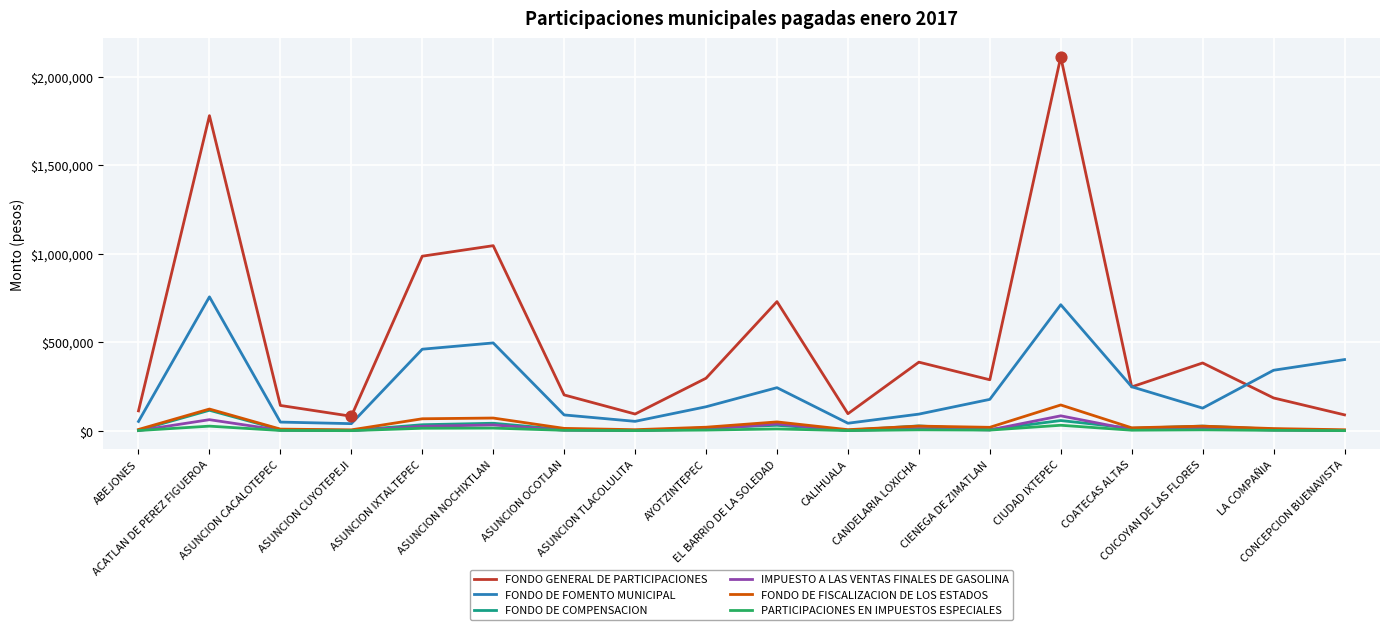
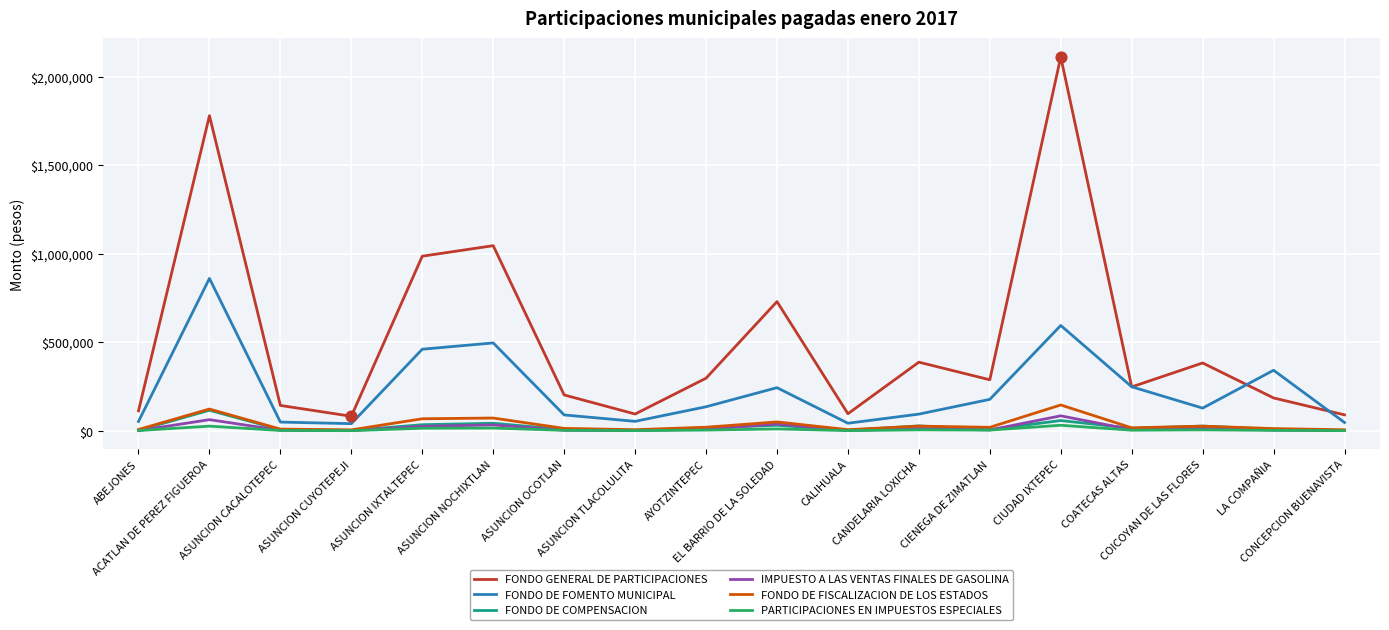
FONDO DE FOMENTO MUNICIPAL, ACATLAN DE PEREZ FIGUEROA: $760,000 -> $860,000
FONDO DE FOMENTO MUNICIPAL, CIUDAD IXTEPEC: $710,000 -> $600,000
FONDO DE FOMENTO MUNICIPAL, CONCEPCION BUENAVISTA: $400,000 -> $50,000
